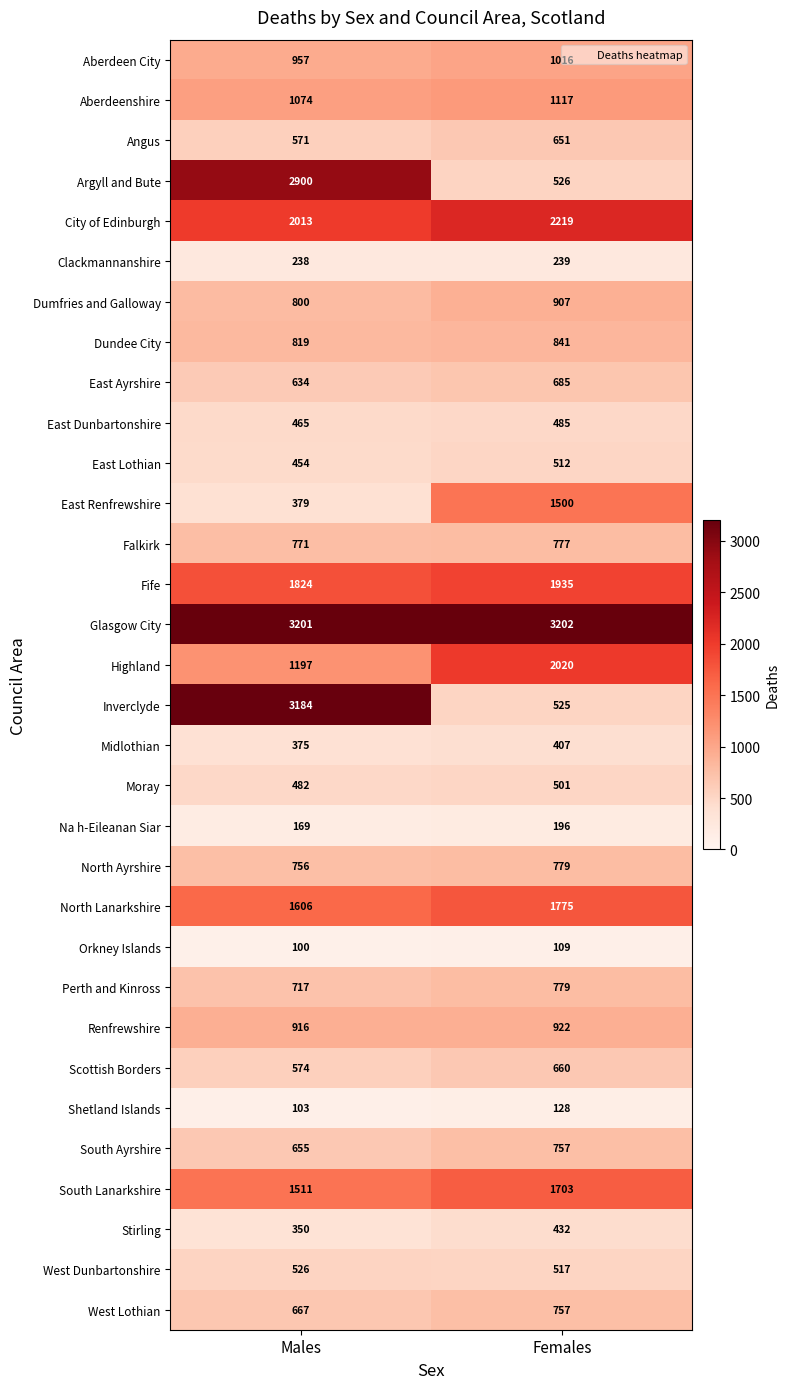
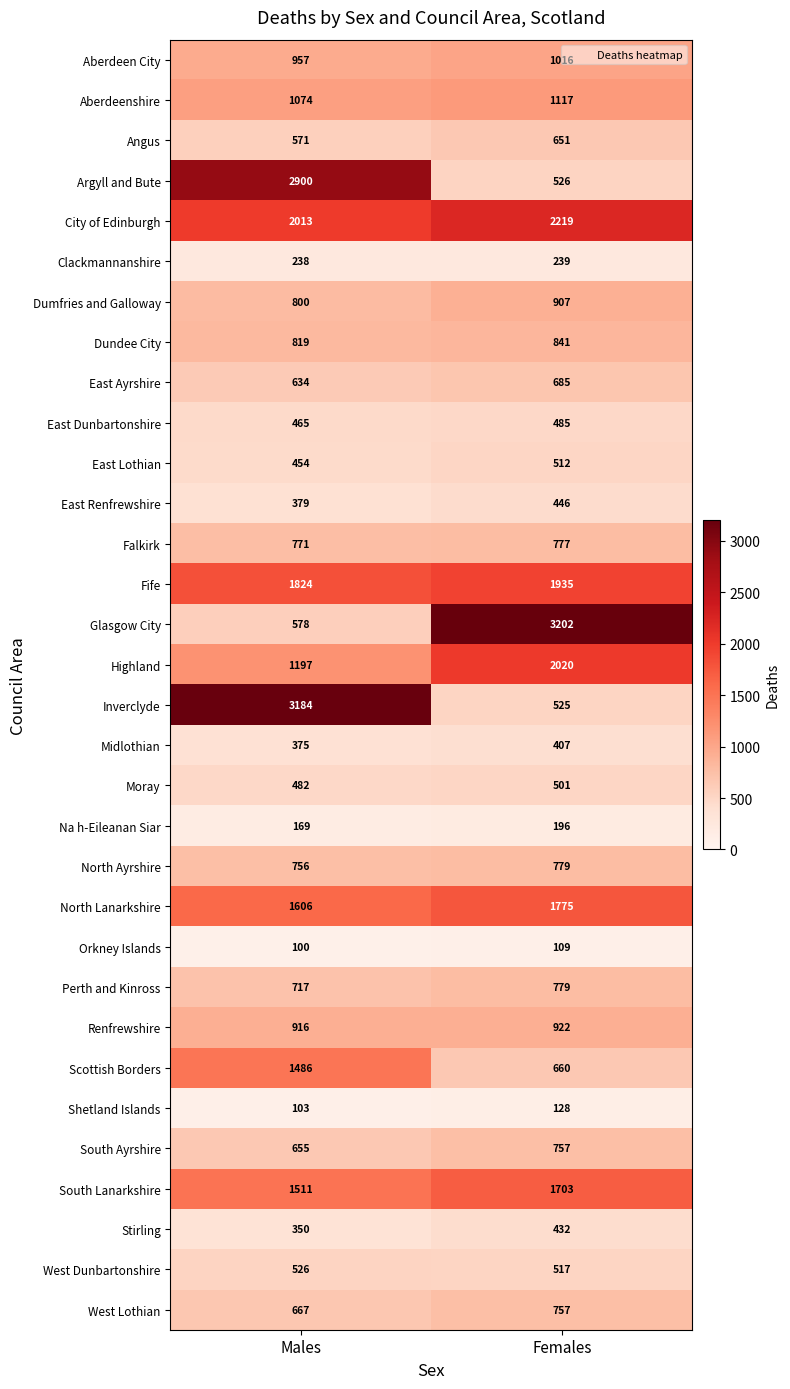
East Renfrewshire, Females: 1500 -> 446
Glasgow City, Males: 3201 -> 578
Scottish Borders, Males: 574 -> 1486
